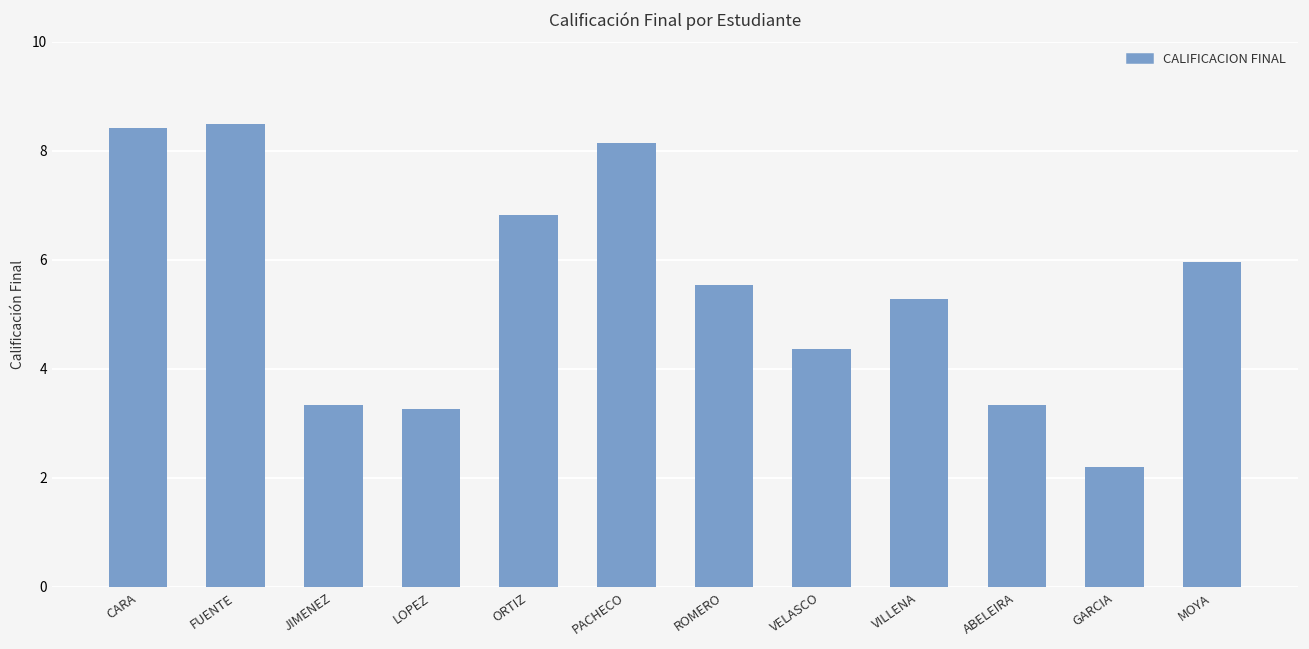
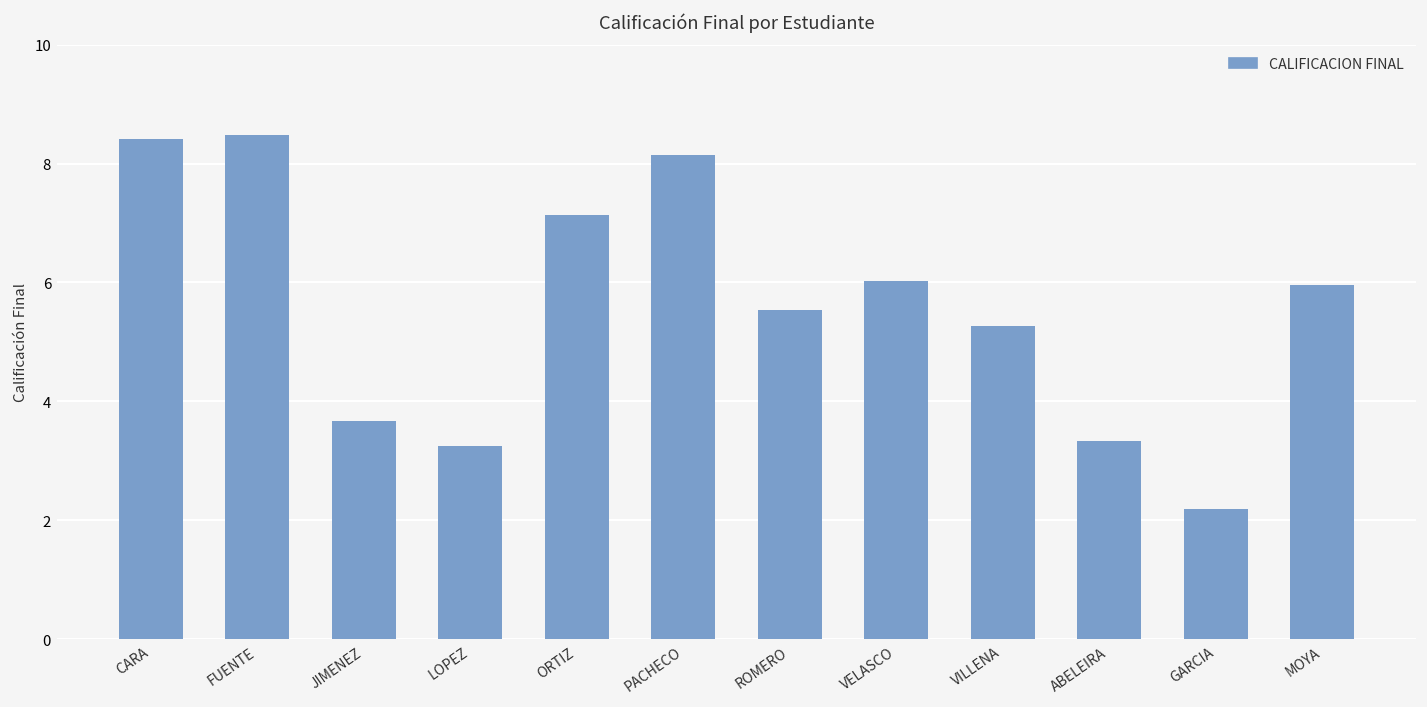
JIMENEZ: 3.3 -> 3.7
ORTIZ: 6.8 -> 7.1
VELASCO: 4.4 -> 6.0
